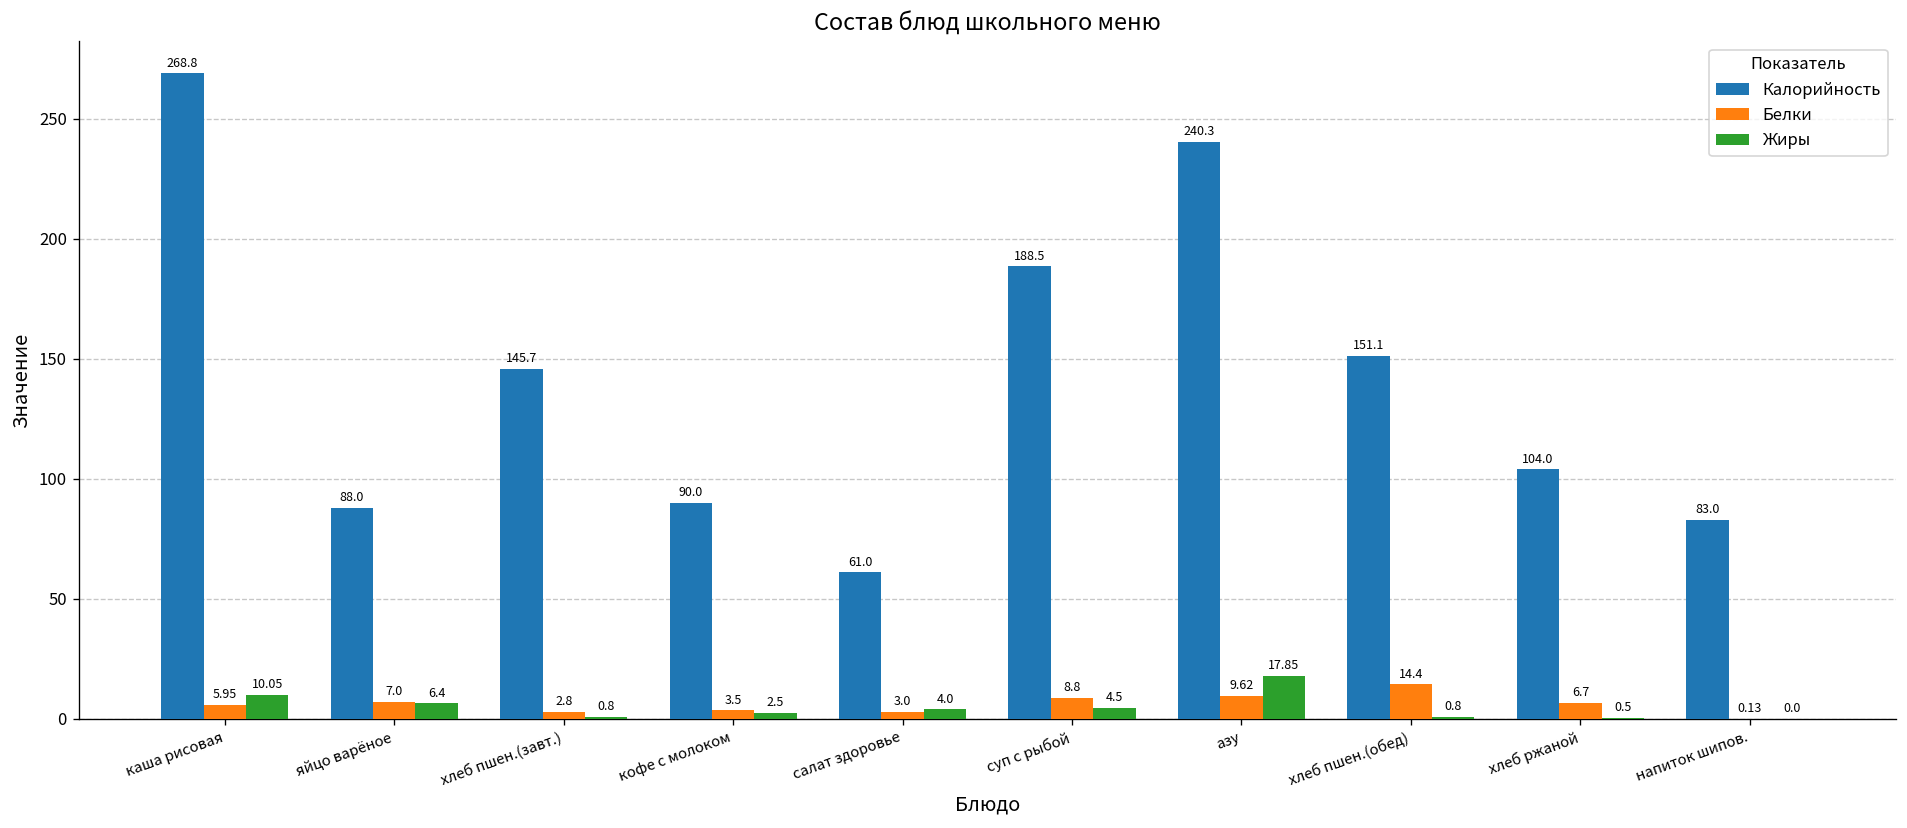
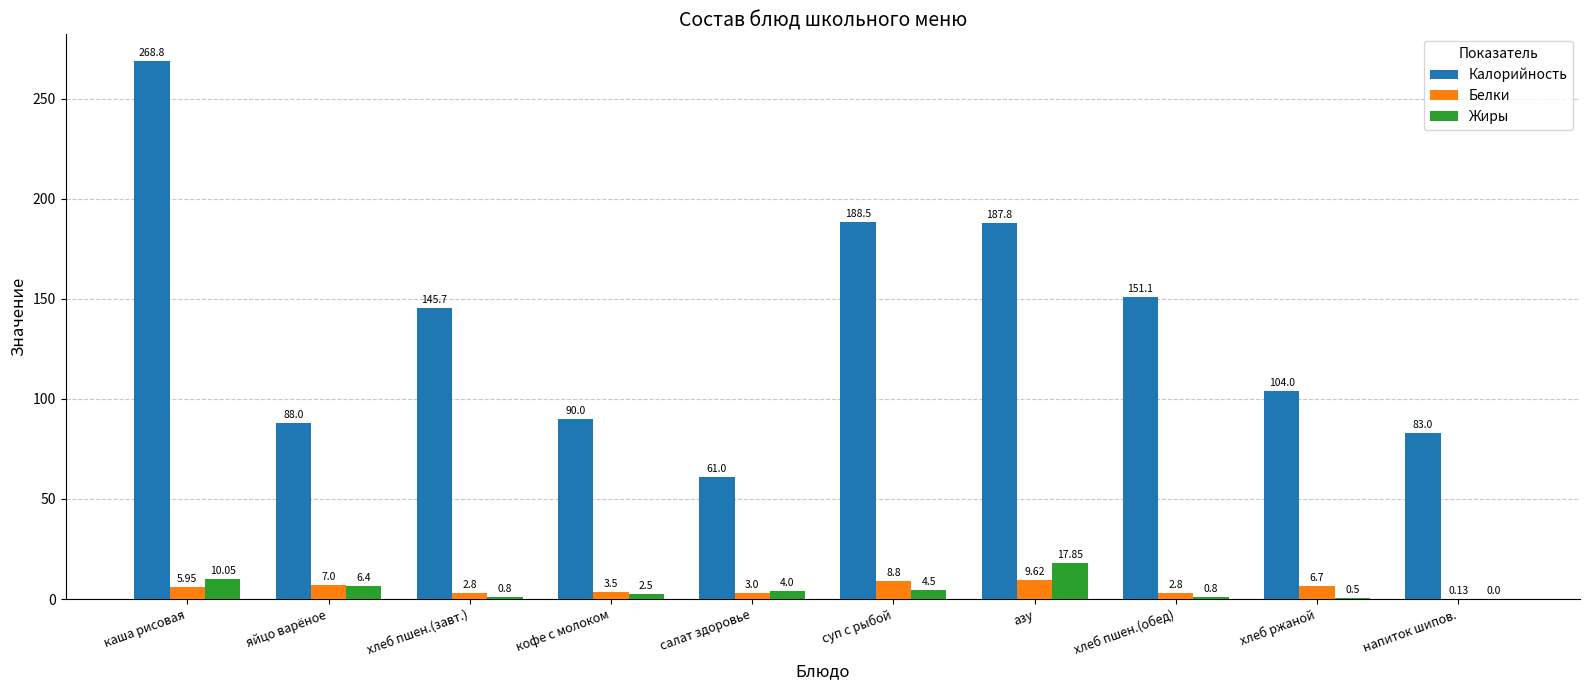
Калорийность, азу: 240.3 -> 187.8
Белки, хлеб пшен.(обед): 14.4 -> 2.8
